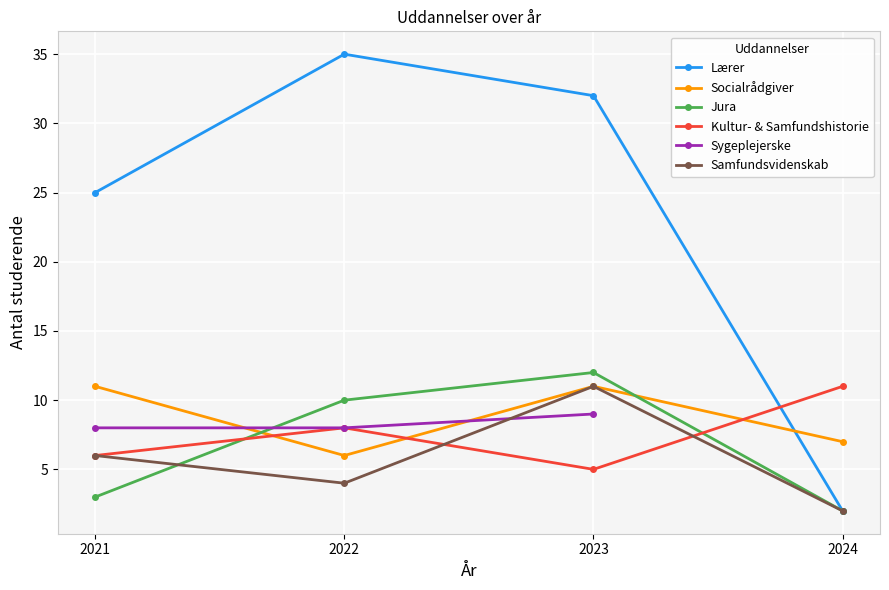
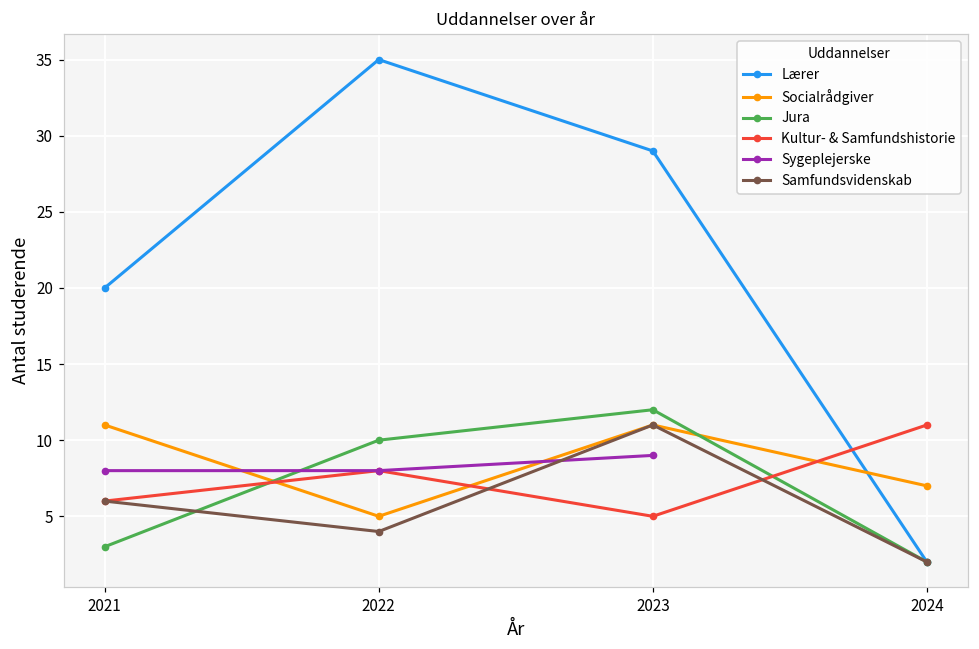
Lærer, 2021: 25 -> 20
Socialrådgiver, 2022: 6 -> 5
Lærer, 2023: 32 -> 29
